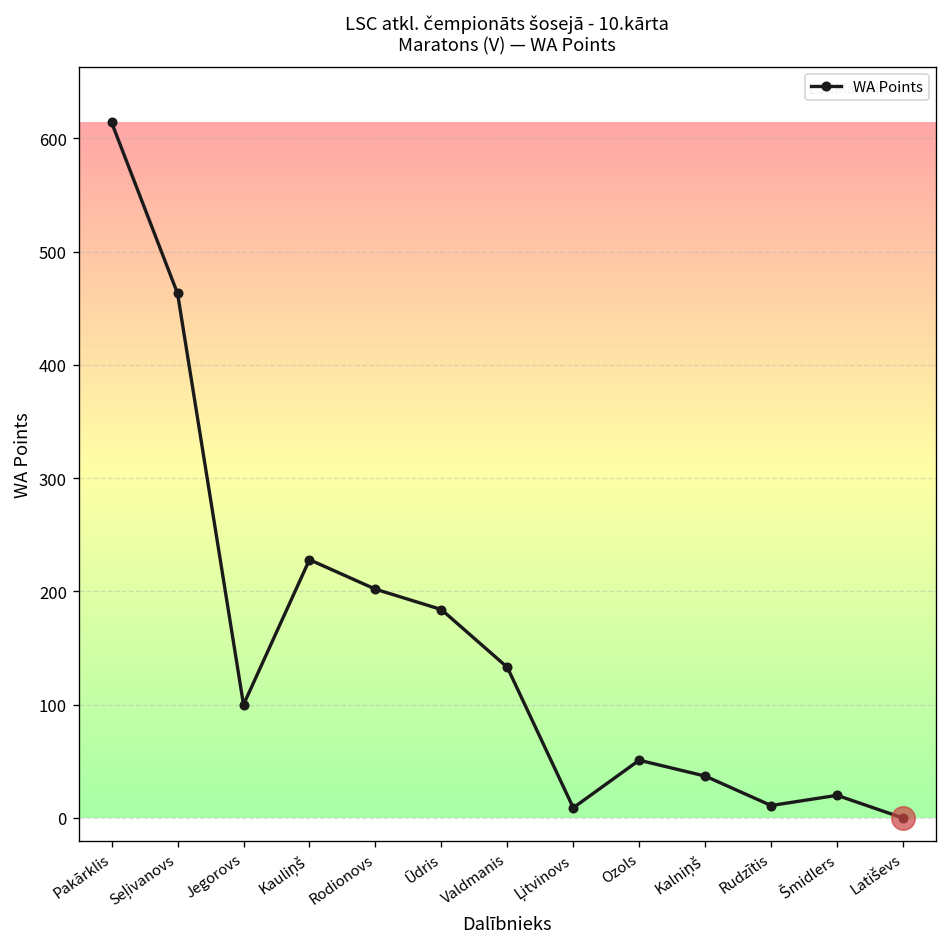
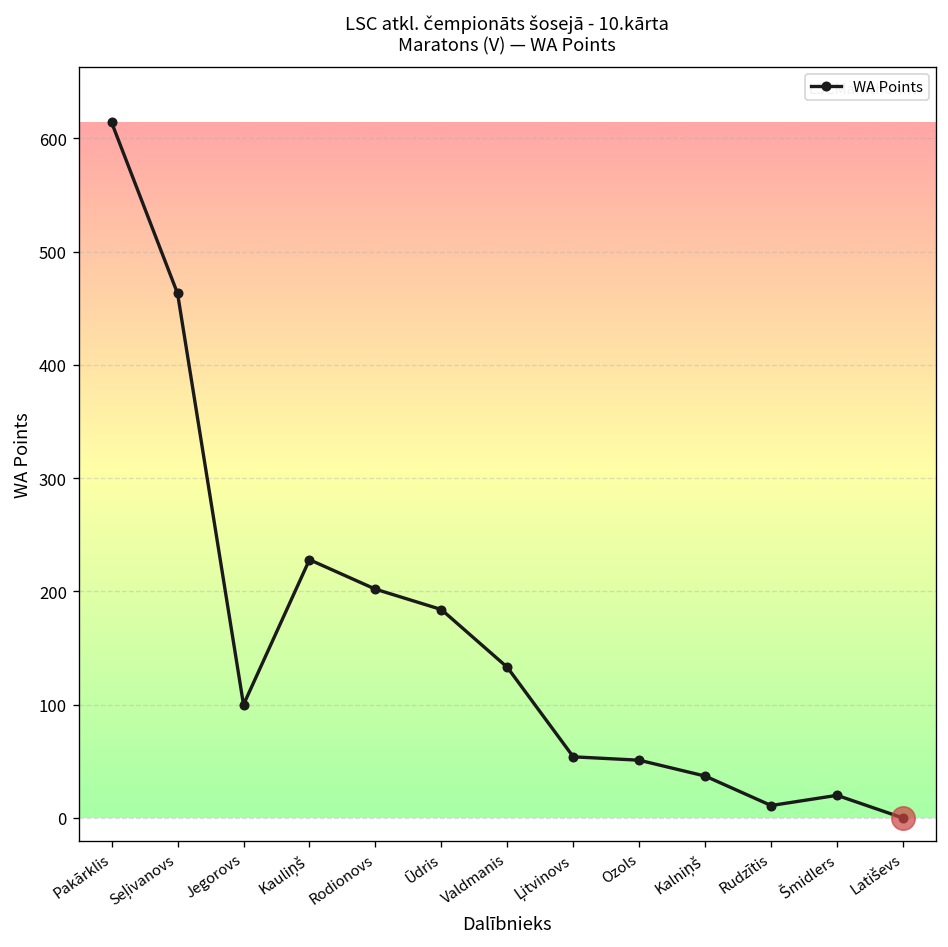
WA Points, Ļitvinovs: 10 -> 50
